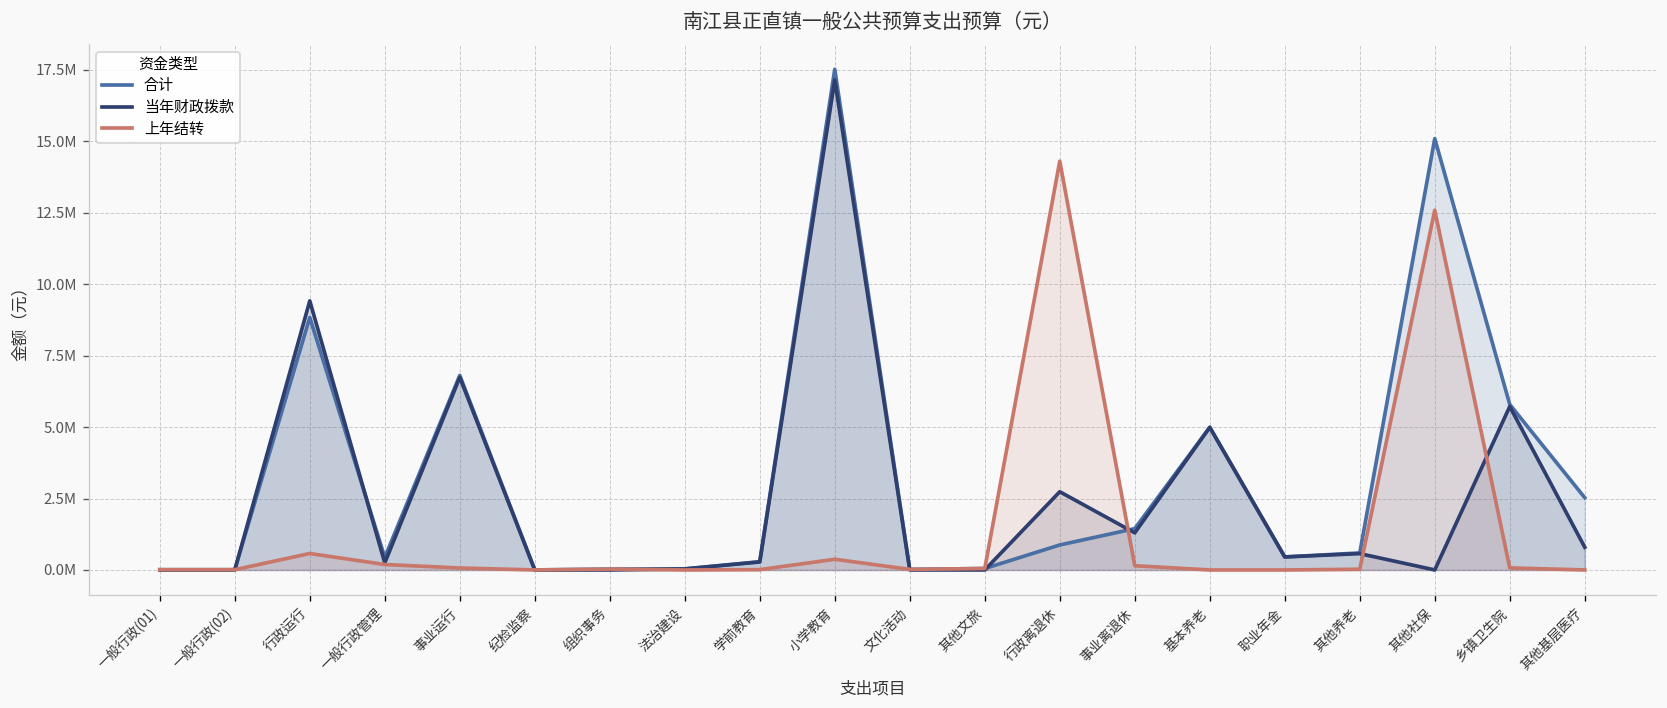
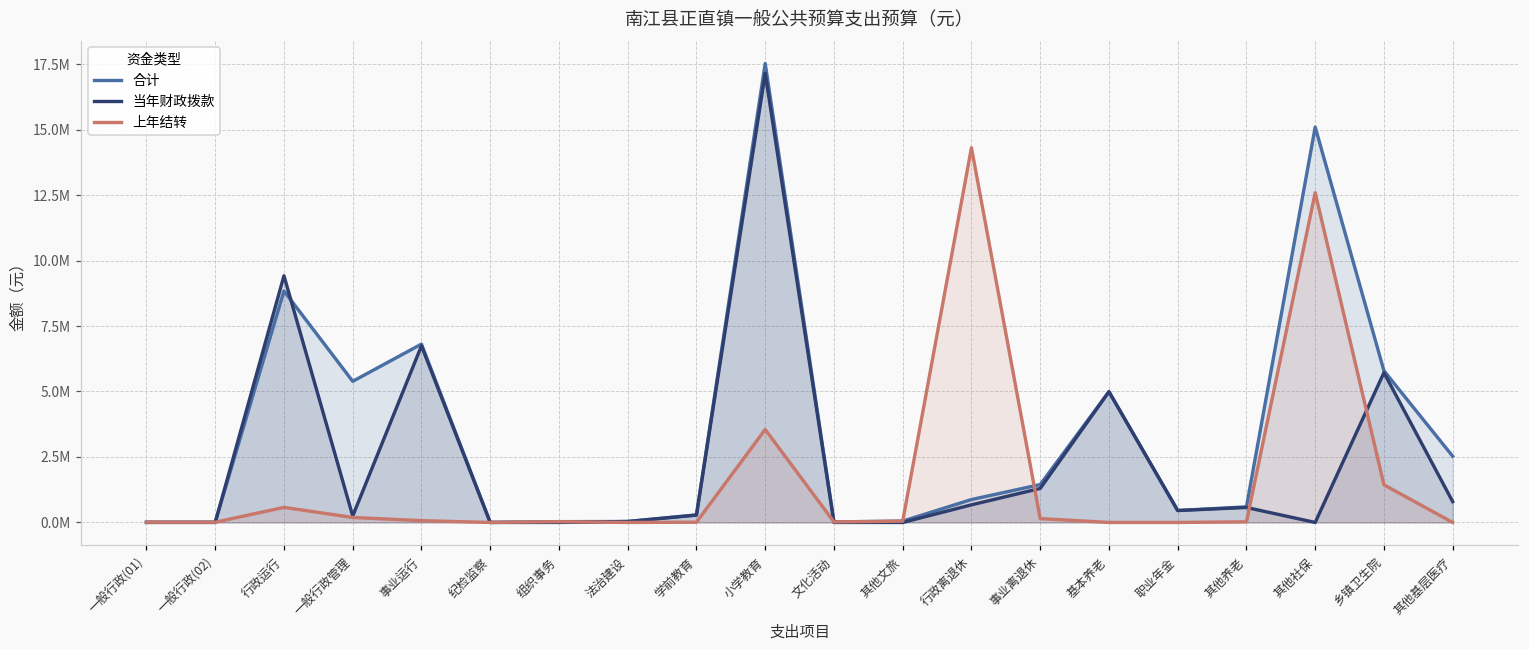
合计, 一般行政管理: 400000 -> 5400000
上年结转, 小学教育: 400000 -> 3500000
当年财政拨款, 行政离退休: 2700000 -> 700000
上年结转, 乡镇卫生院: 100000 -> 1400000
